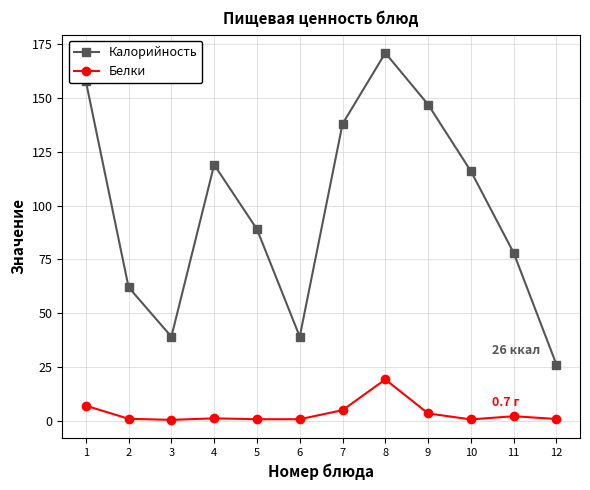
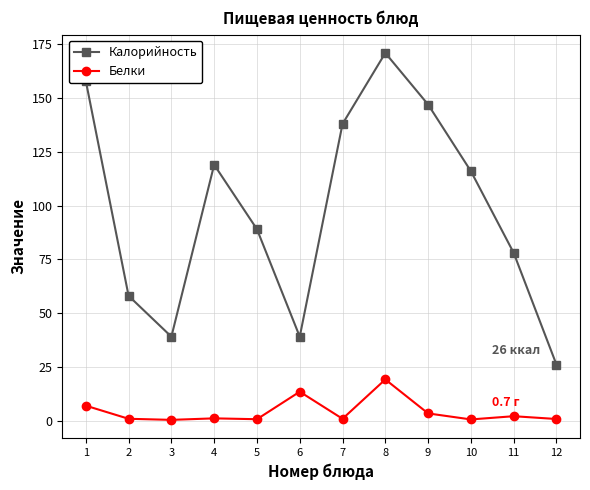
Калорийность, 2: 62 -> 58
Белки, 6: 1 -> 13
Белки, 7: 5 -> 1
